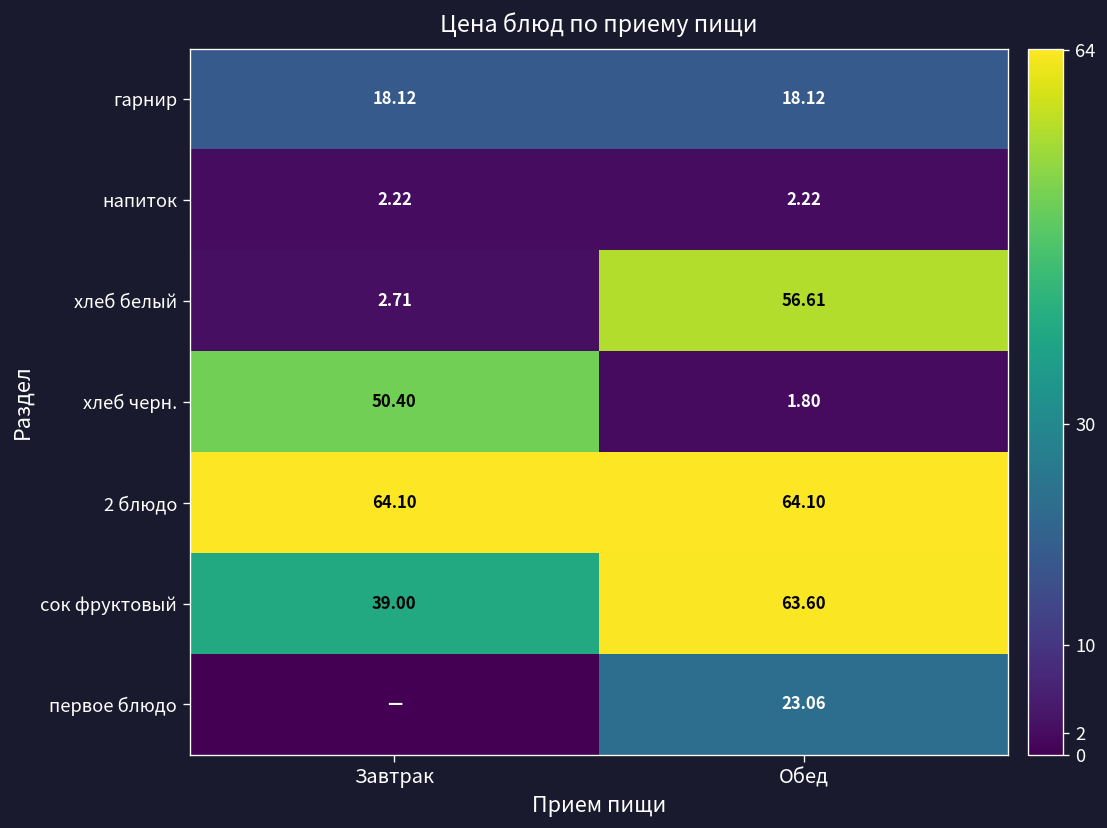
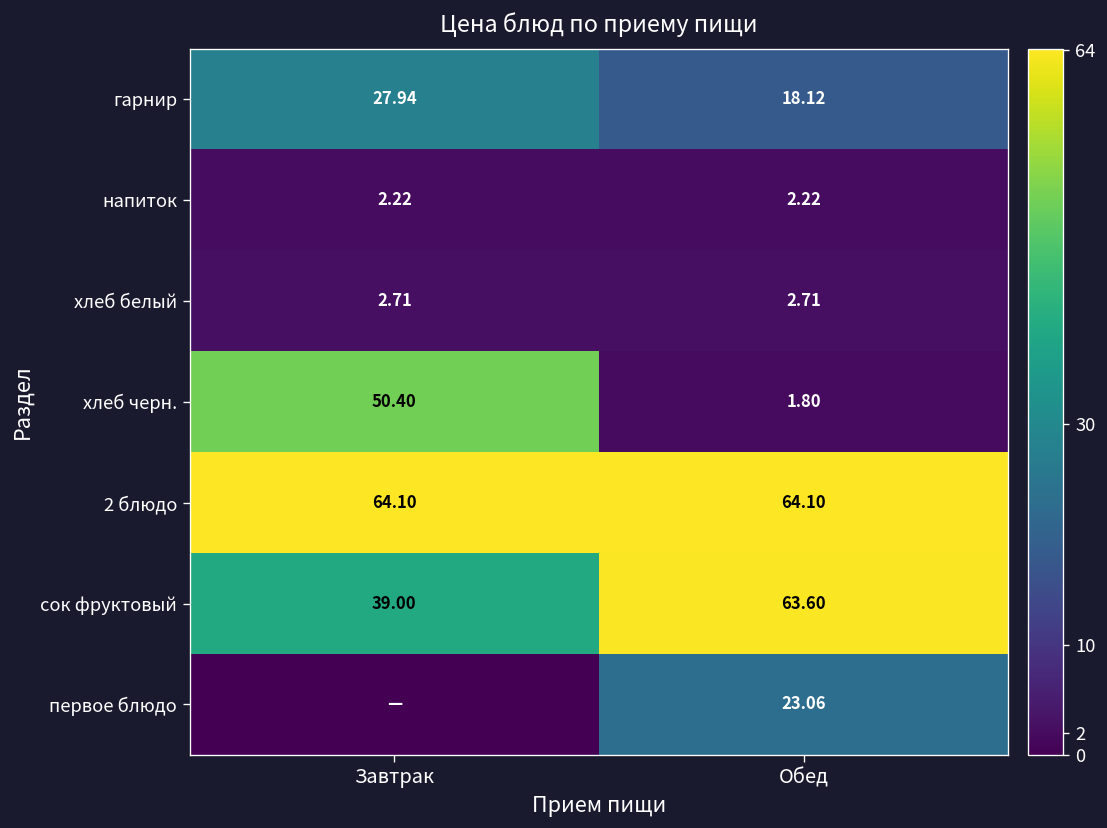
гарнир, Завтрак: 18.12 -> 27.94
хлеб белый, Обед: 56.61 -> 2.71
